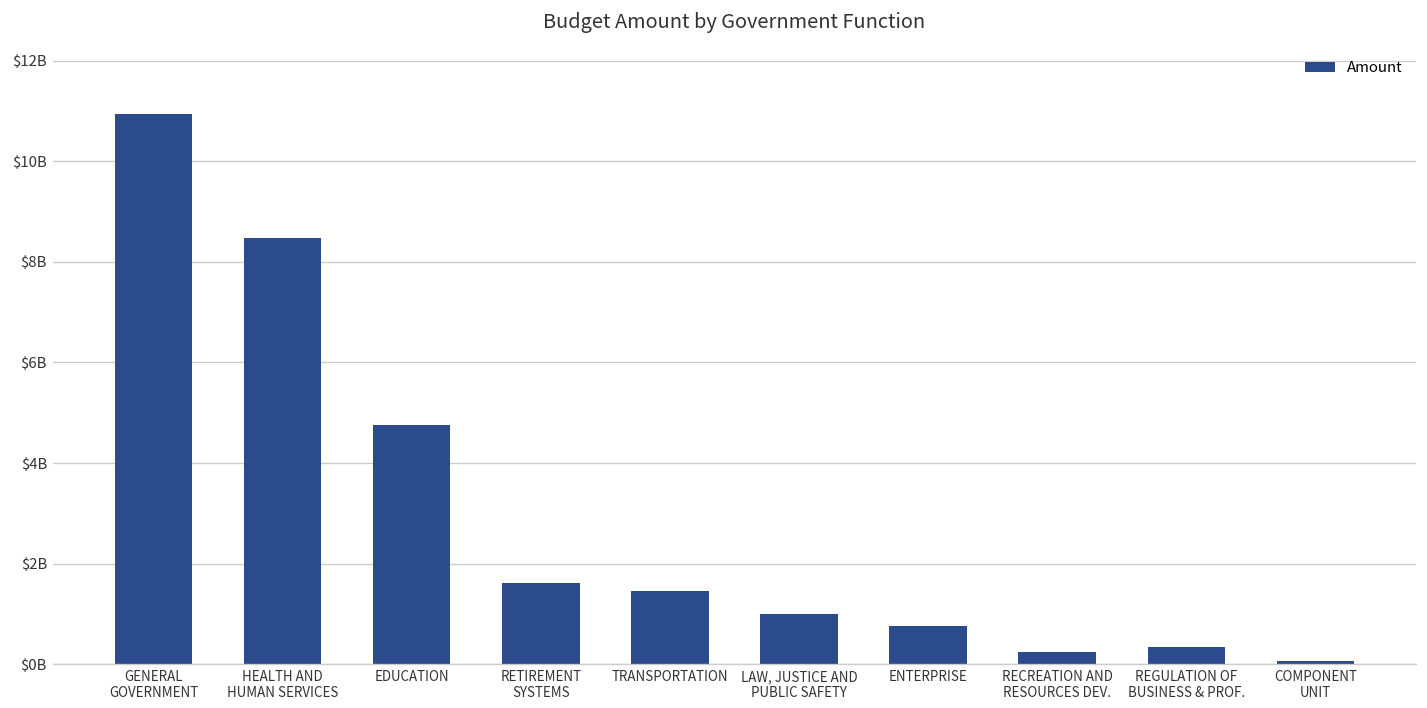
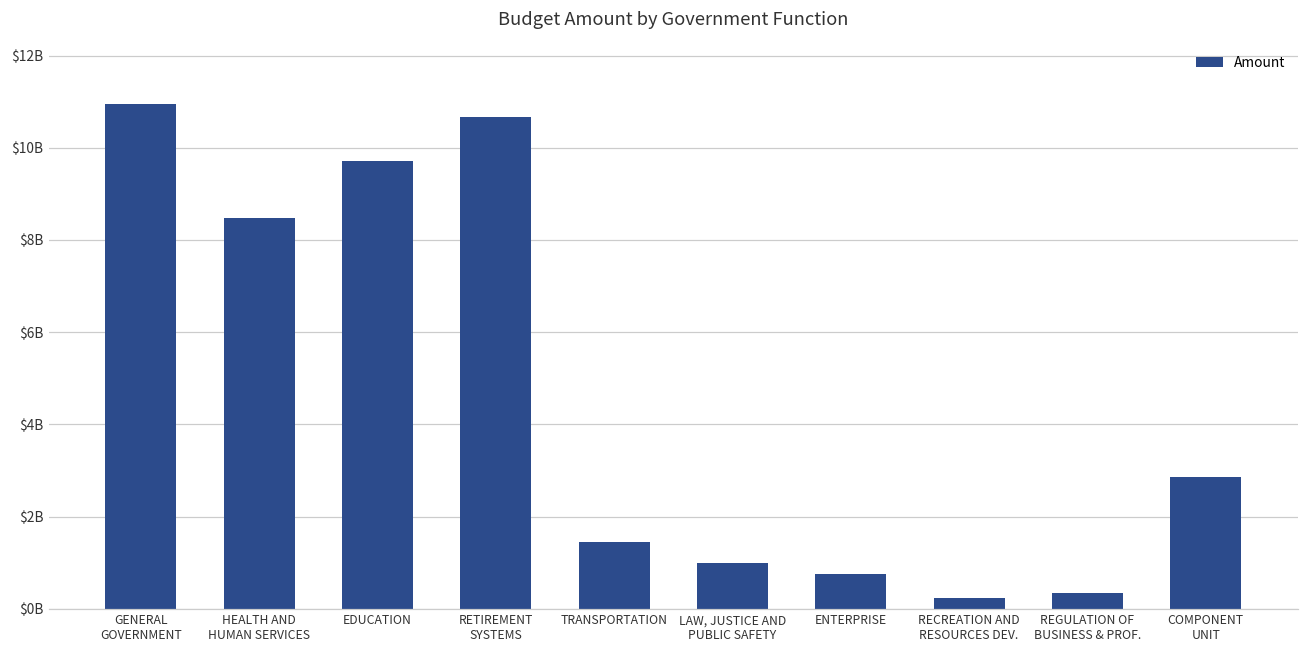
EDUCATION: $4800000000 -> $9700000000
RETIREMENT SYSTEMS: $1600000000 -> $10700000000
COMPONENT UNIT: $100000000 -> $2900000000
